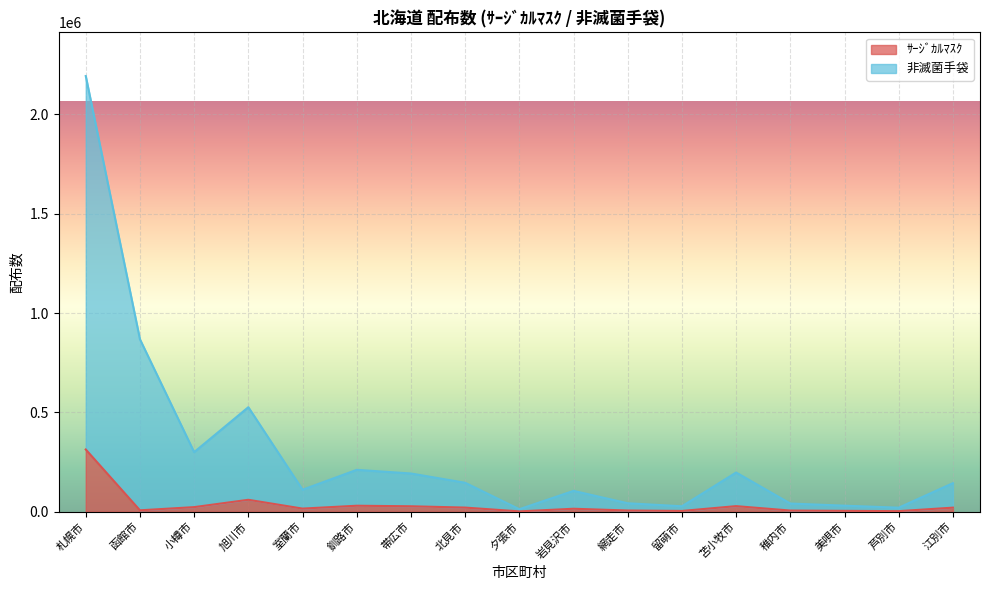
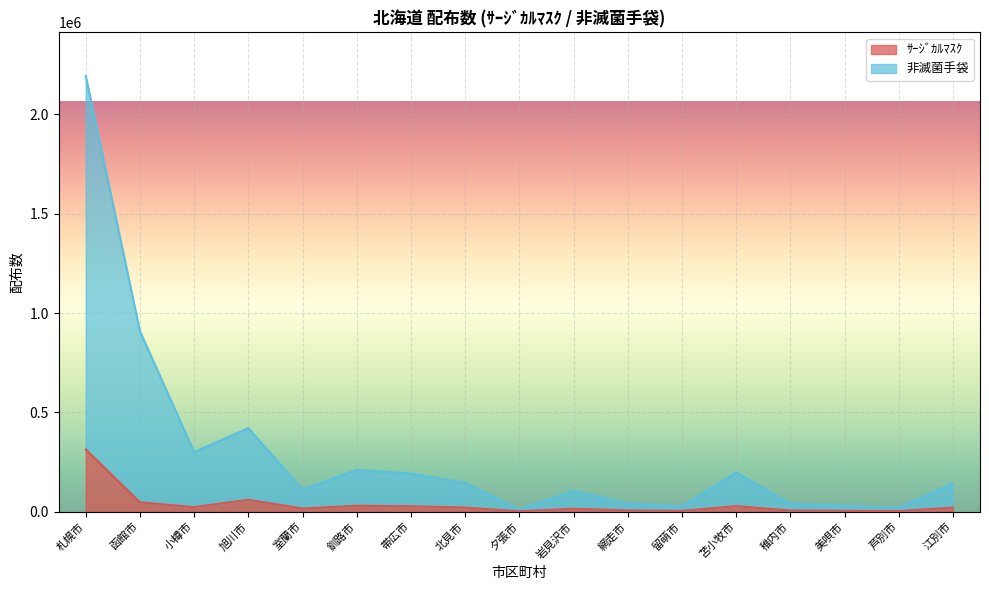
ｻｰｼﾞｶﾙﾏｽｸ, 函館市: 10000 -> 50000
非滅菌手袋, 旭川市: 470000 -> 360000
